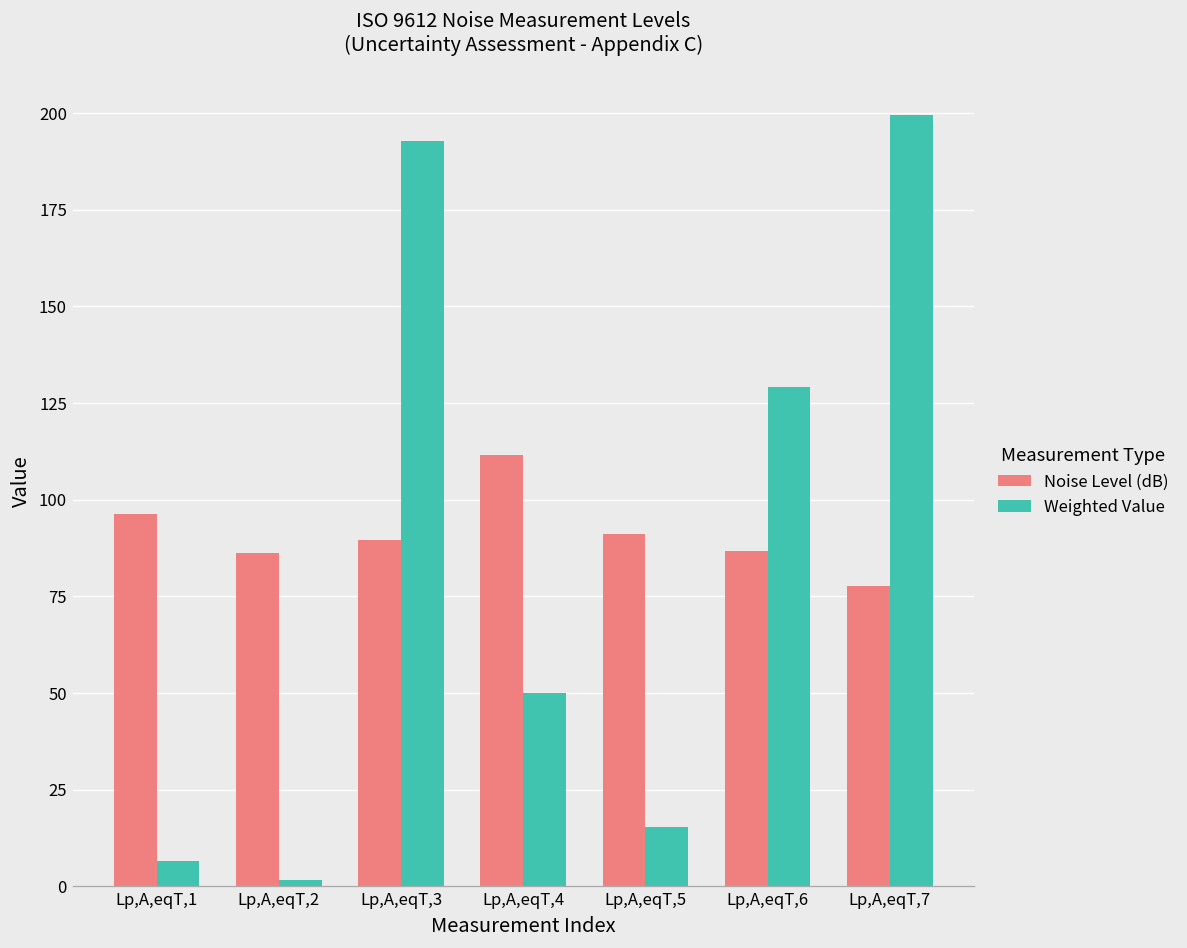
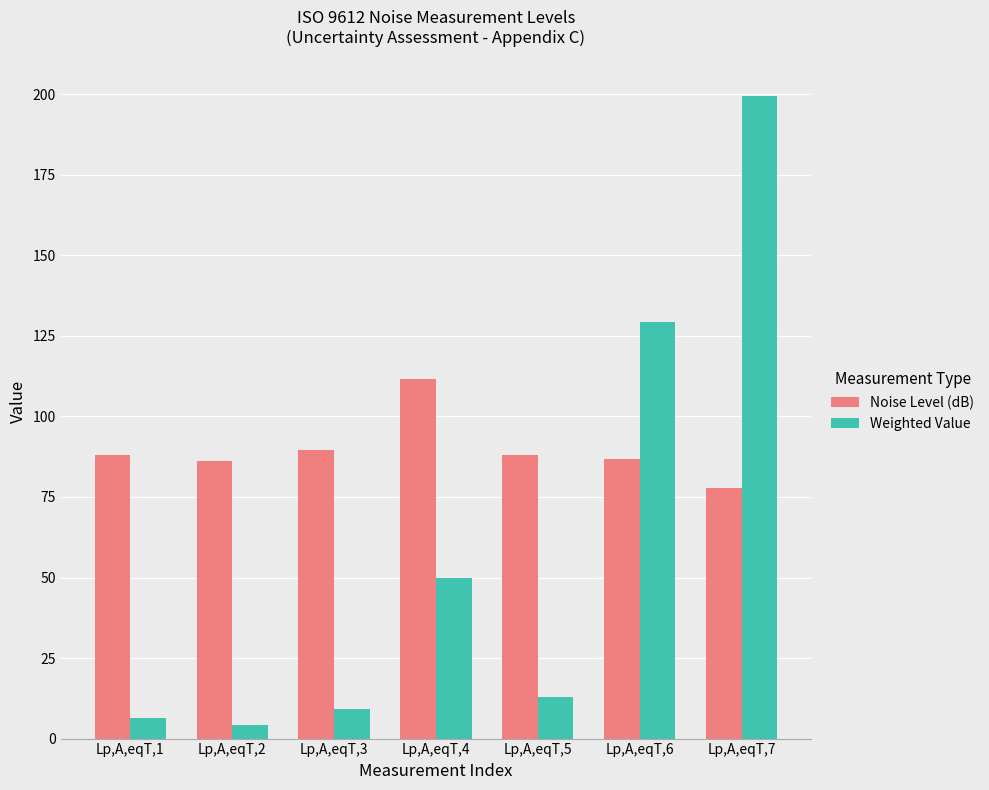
Noise Level (dB), Lp,A,eqT,1: 96 -> 88
Weighted Value, Lp,A,eqT,2: 2 -> 4
Weighted Value, Lp,A,eqT,3: 193 -> 9
Noise Level (dB), Lp,A,eqT,5: 91 -> 88
Weighted Value, Lp,A,eqT,5: 15 -> 13
